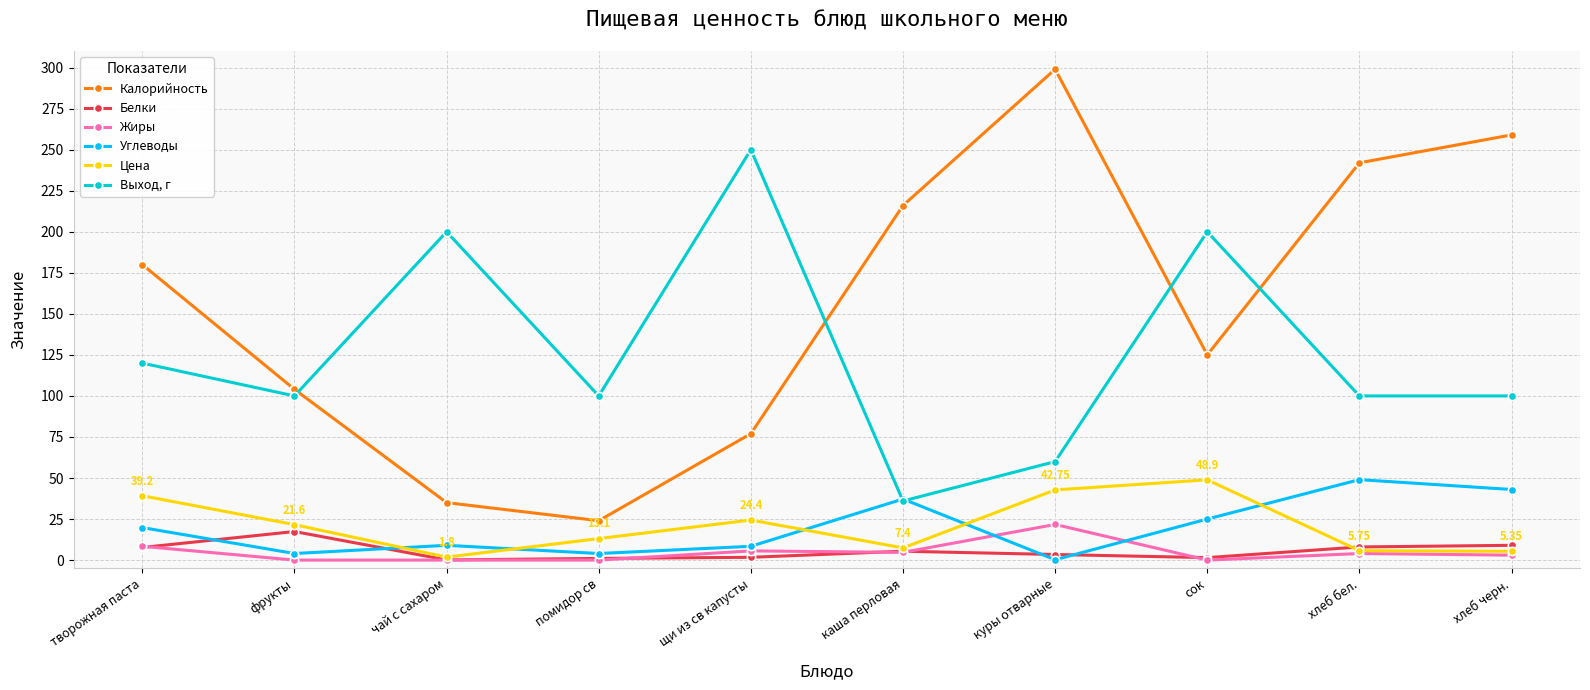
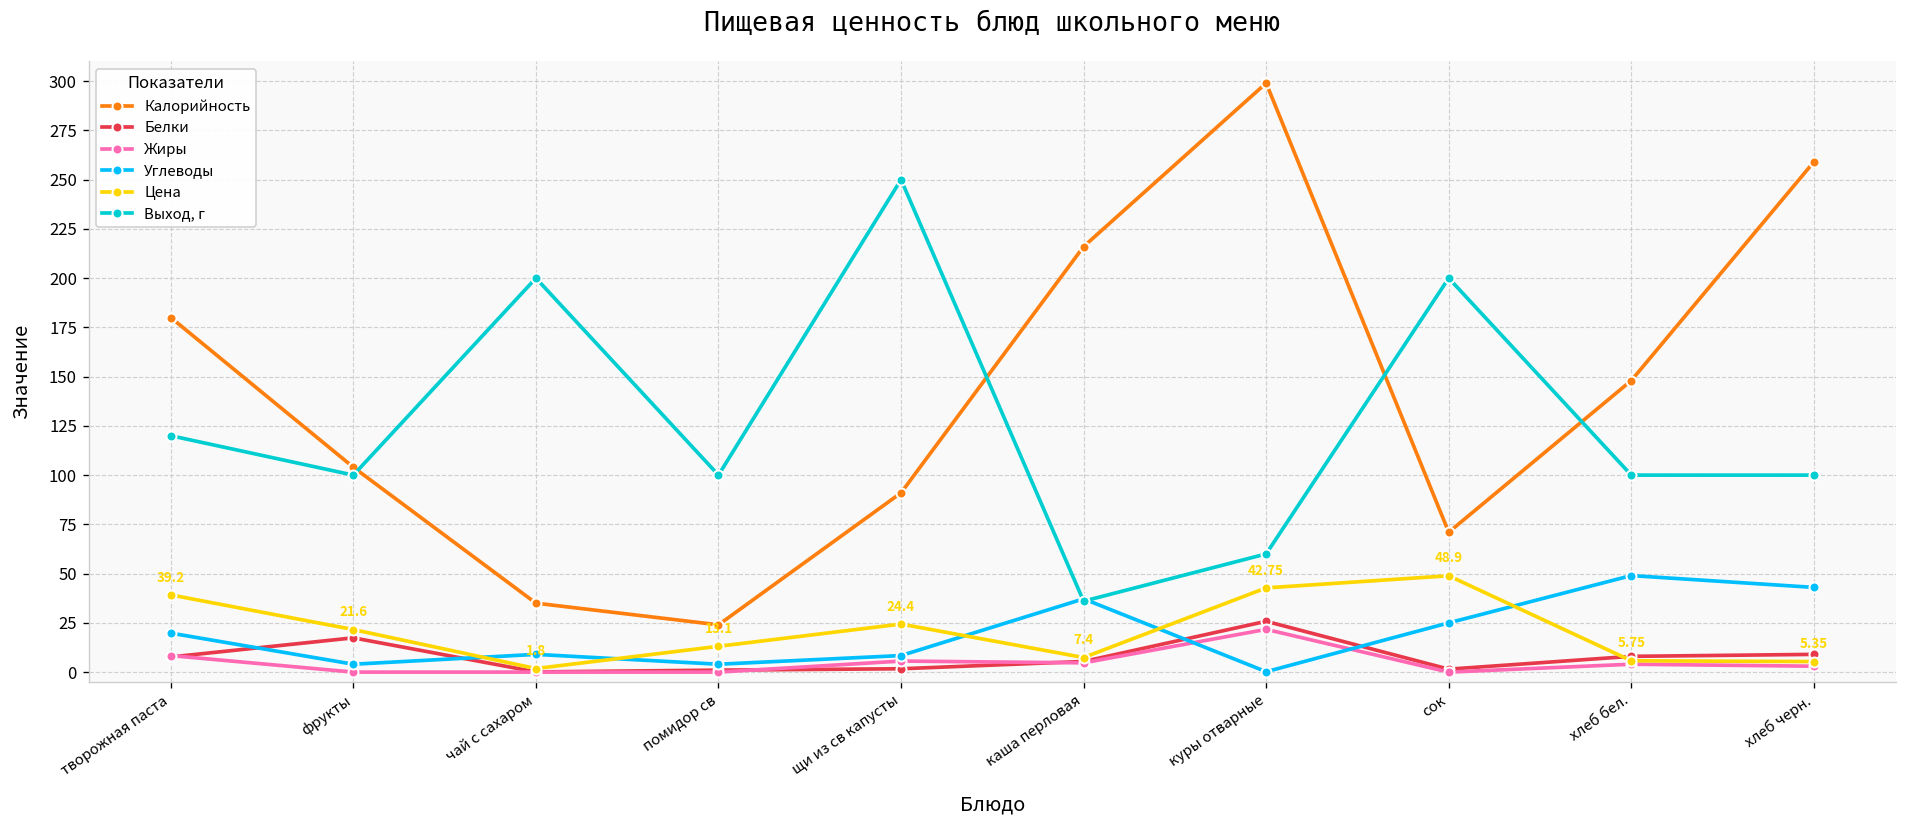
Калорийность, щи из св капусты: 77 -> 91
Белки, куры отварные: 3 -> 26
Калорийность, сок: 125 -> 71
Калорийность, хлеб бел.: 242 -> 148
